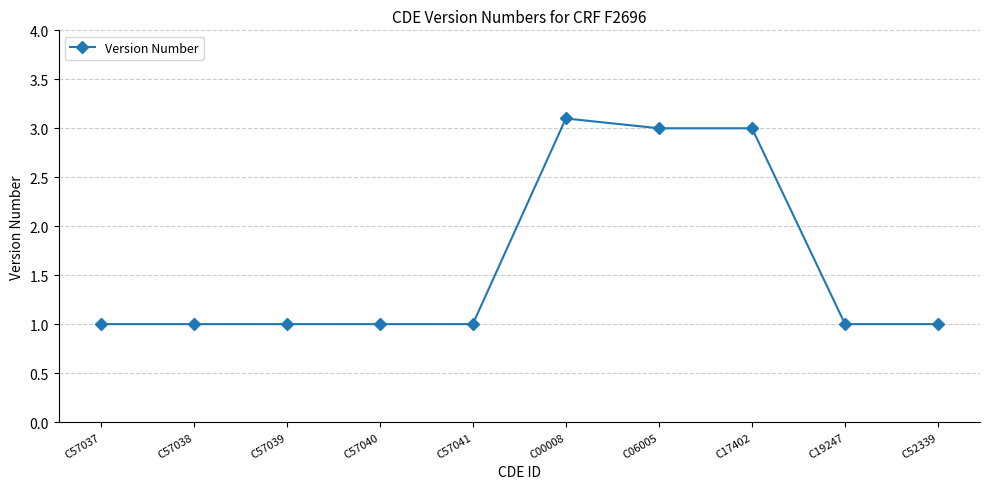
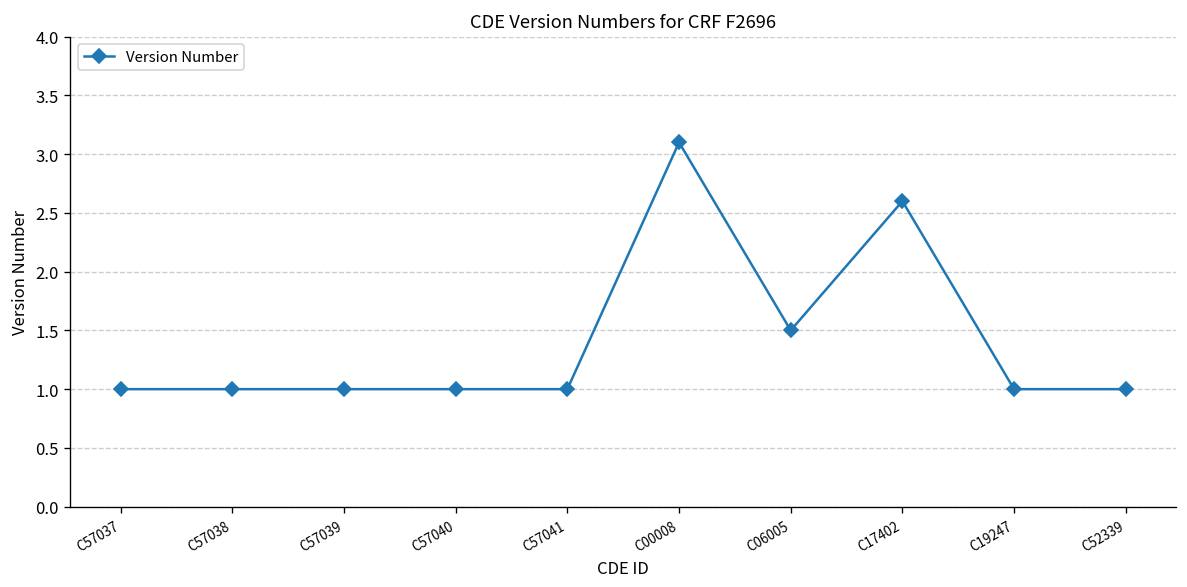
C06005: 3.0 -> 1.5
C17402: 3.0 -> 2.6
